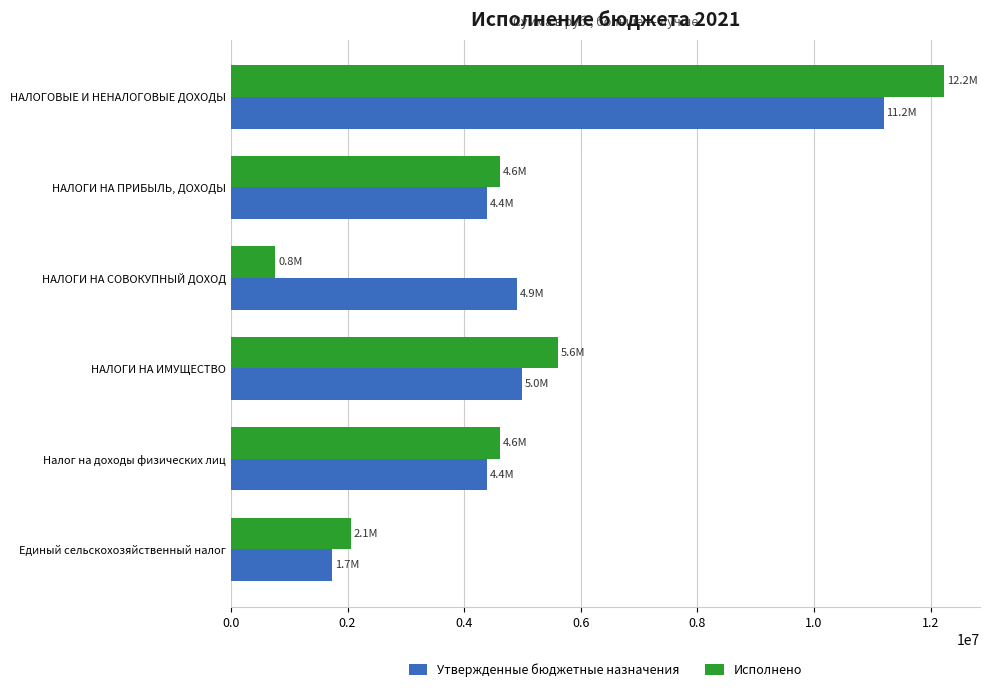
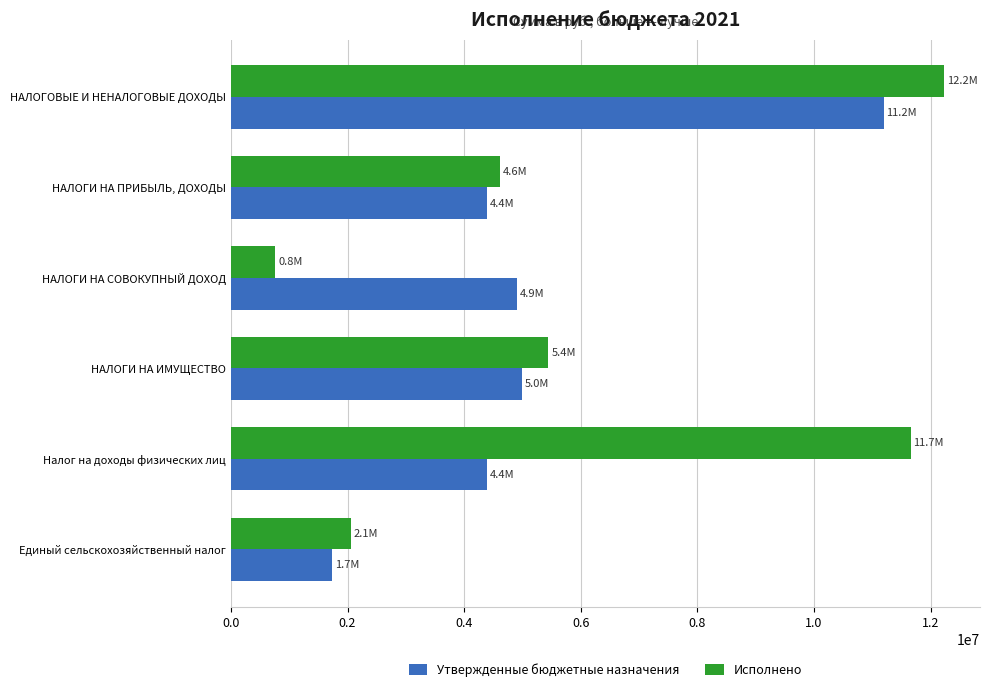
Исполнено, НАЛОГИ НА ИМУЩЕСТВО: 5.6M -> 5.4M
Исполнено, Налог на доходы физических лиц: 4.6M -> 11.7M
